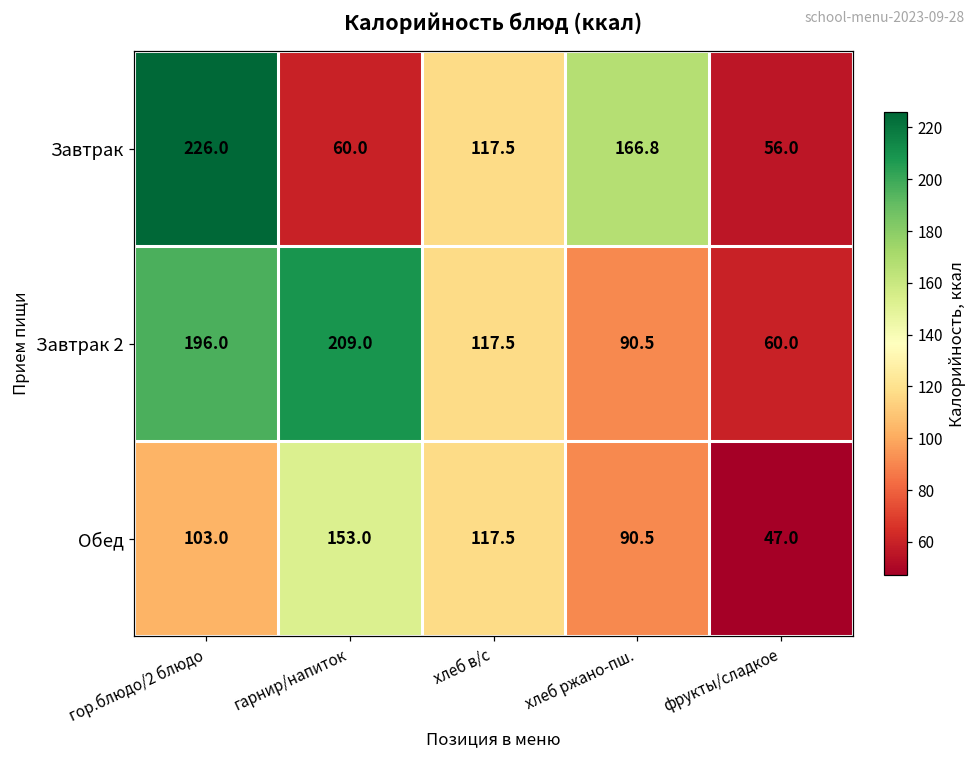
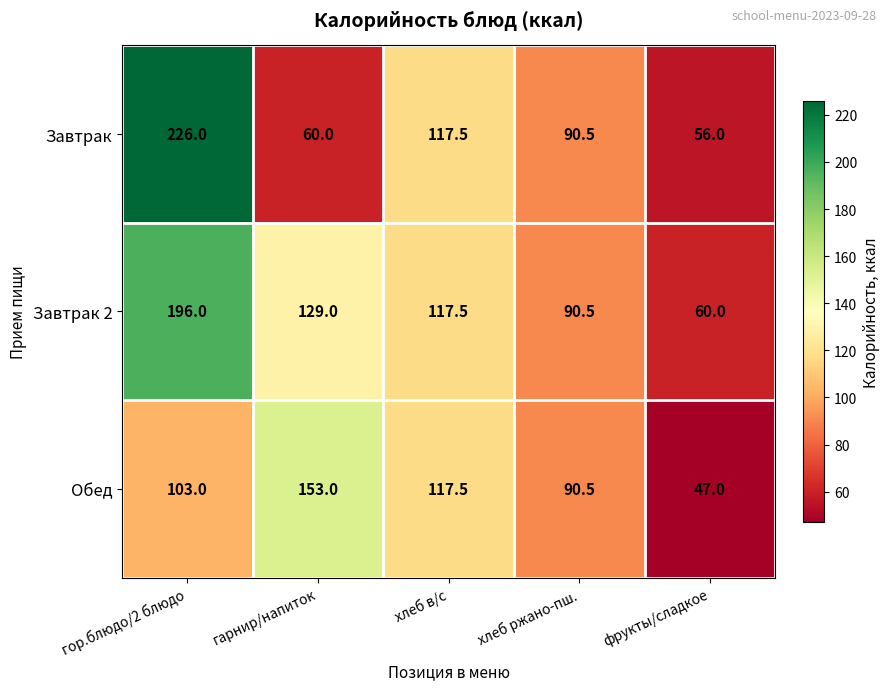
Завтрак, хлеб ржано-пш.: 166.8 -> 90.5
Завтрак 2, гарнир/напиток: 209.0 -> 129.0
